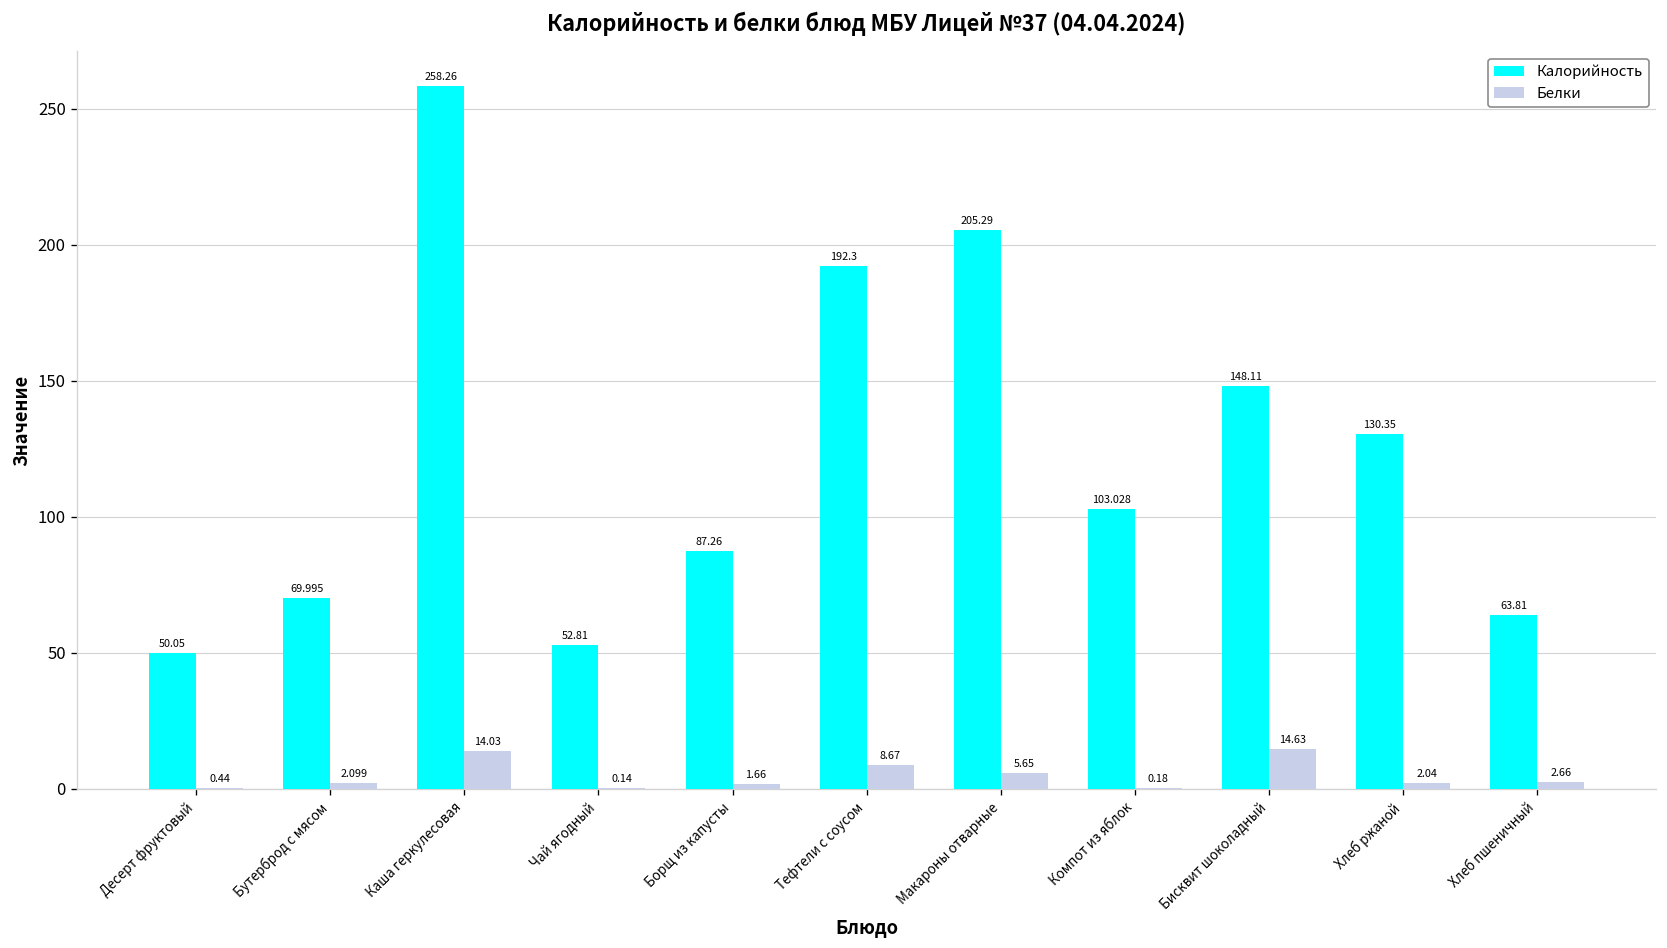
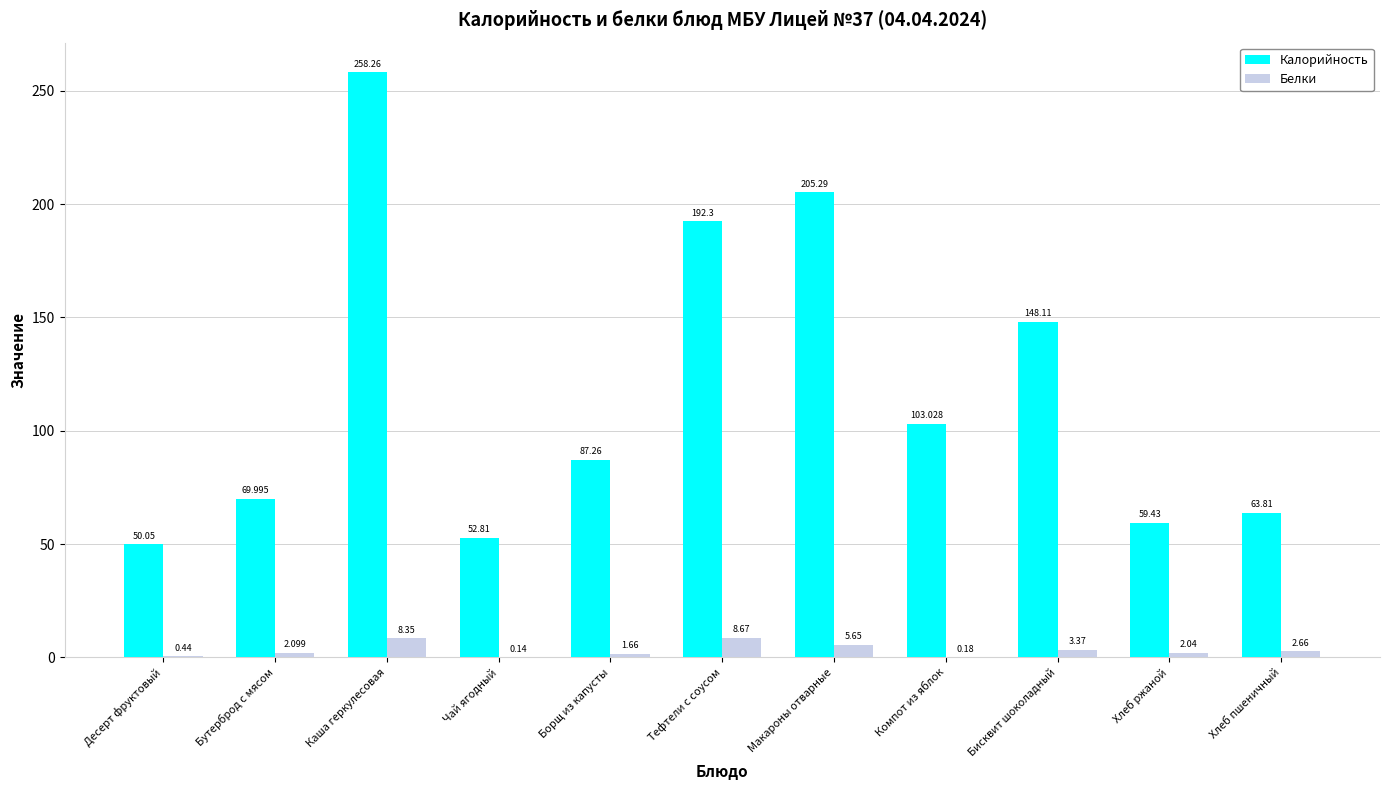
Белки, Каша геркулесовая: 14.03 -> 8.35
Белки, Бисквит шоколадный: 14.63 -> 3.37
Калорийность, Хлеб ржаной: 130.35 -> 59.43
